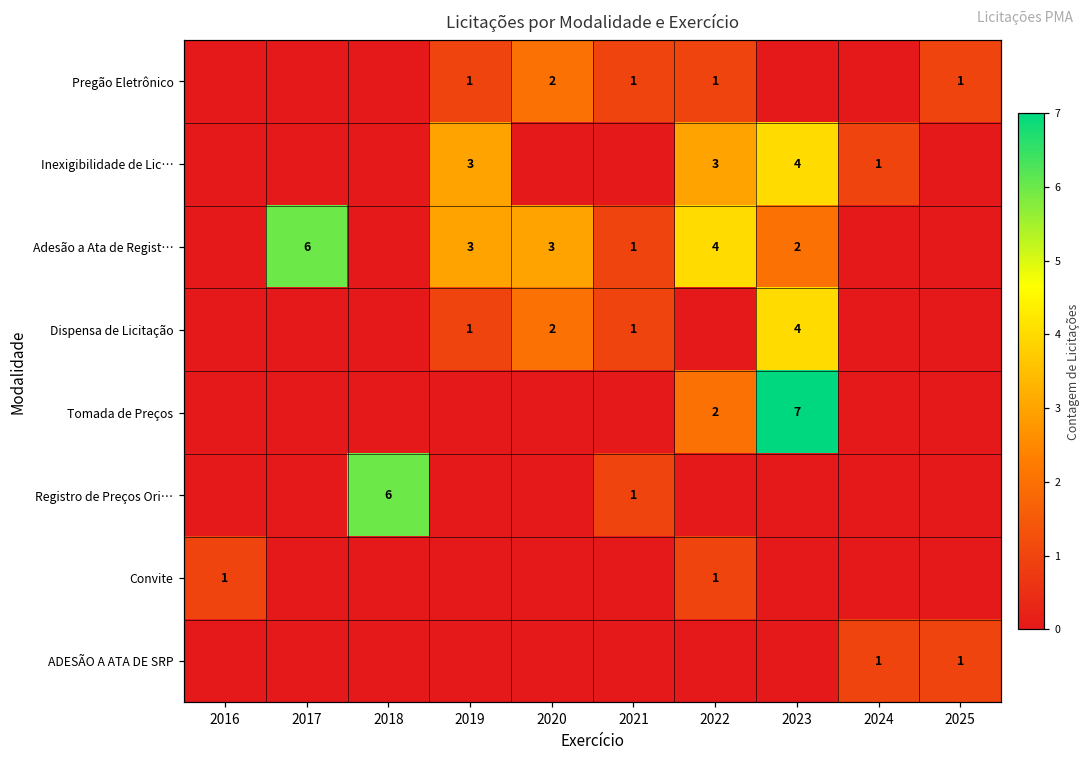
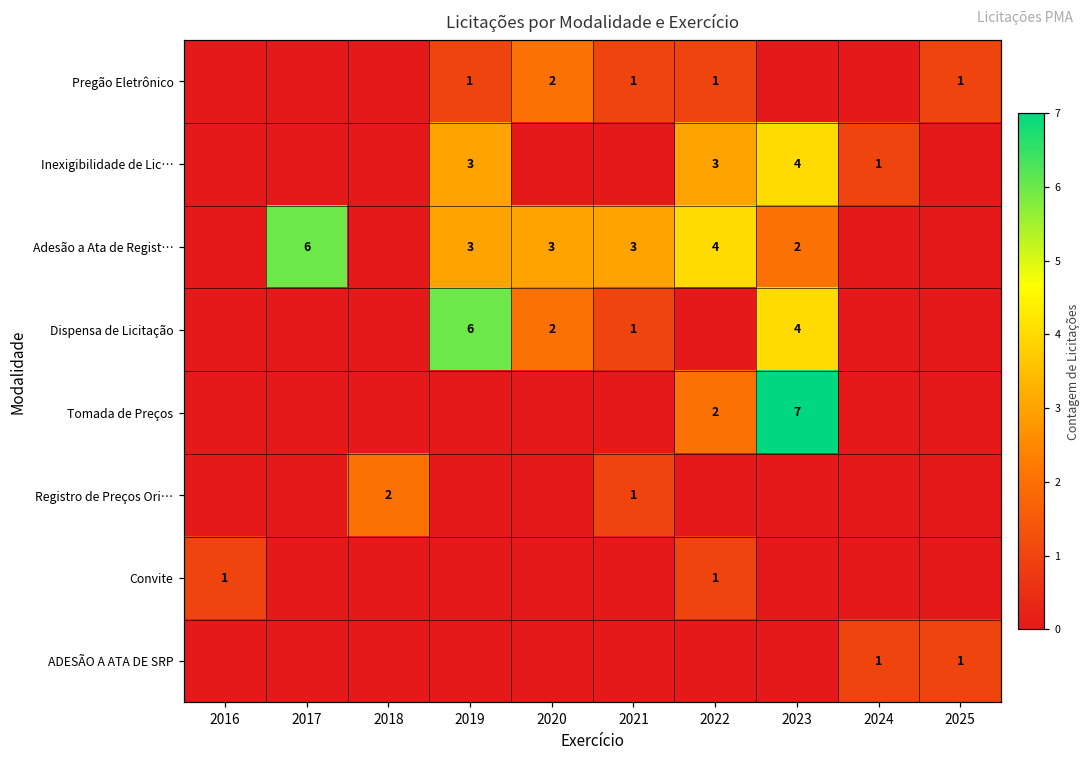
Adesão a Ata de Regist…, 2021: 1 -> 3
Dispensa de Licitação, 2019: 1 -> 6
Registro de Preços Ori…, 2018: 6 -> 2
